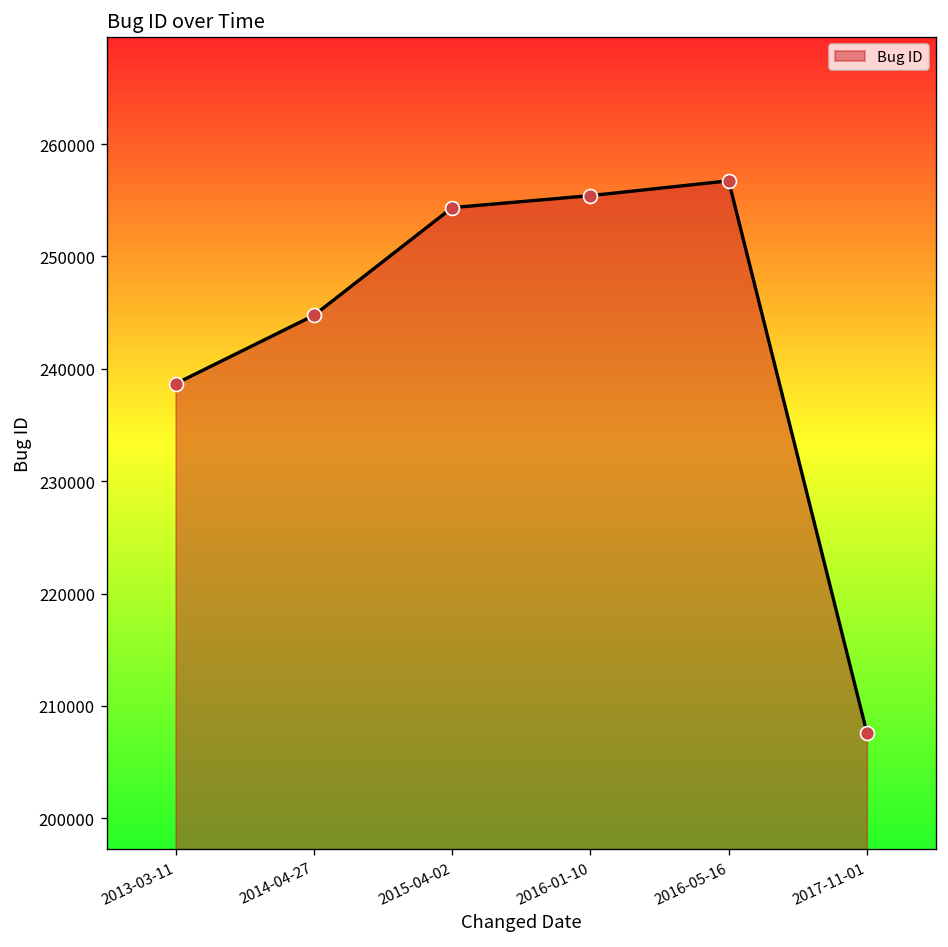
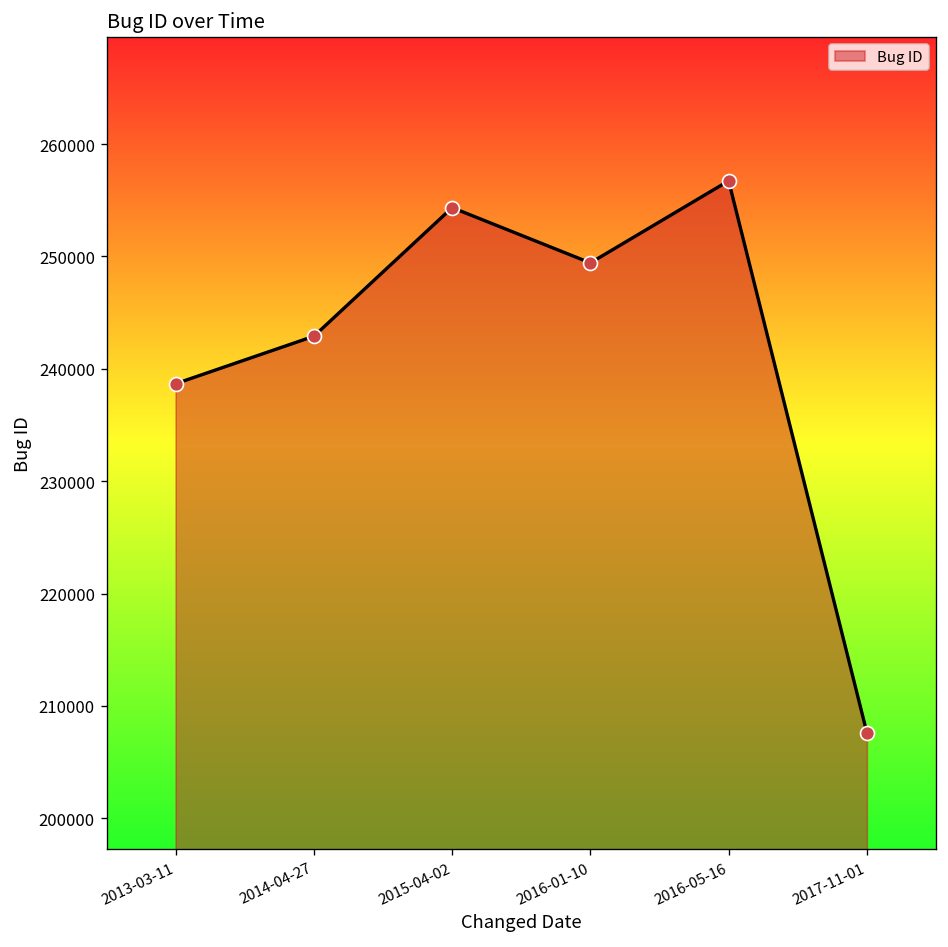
2014-04-27: 245000 -> 243000
2016-01-10: 255000 -> 249000
